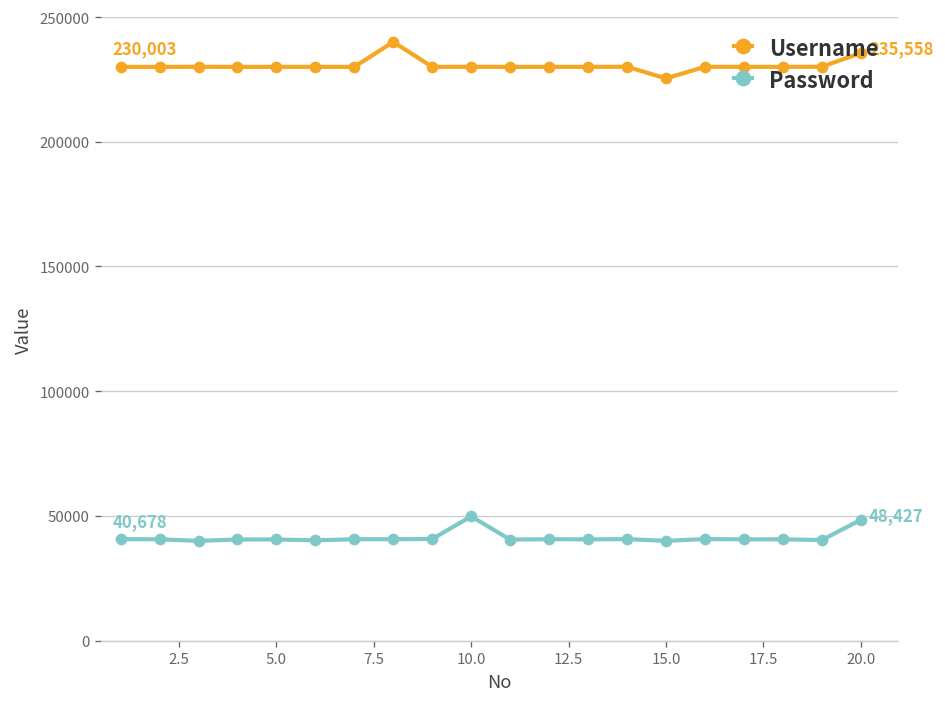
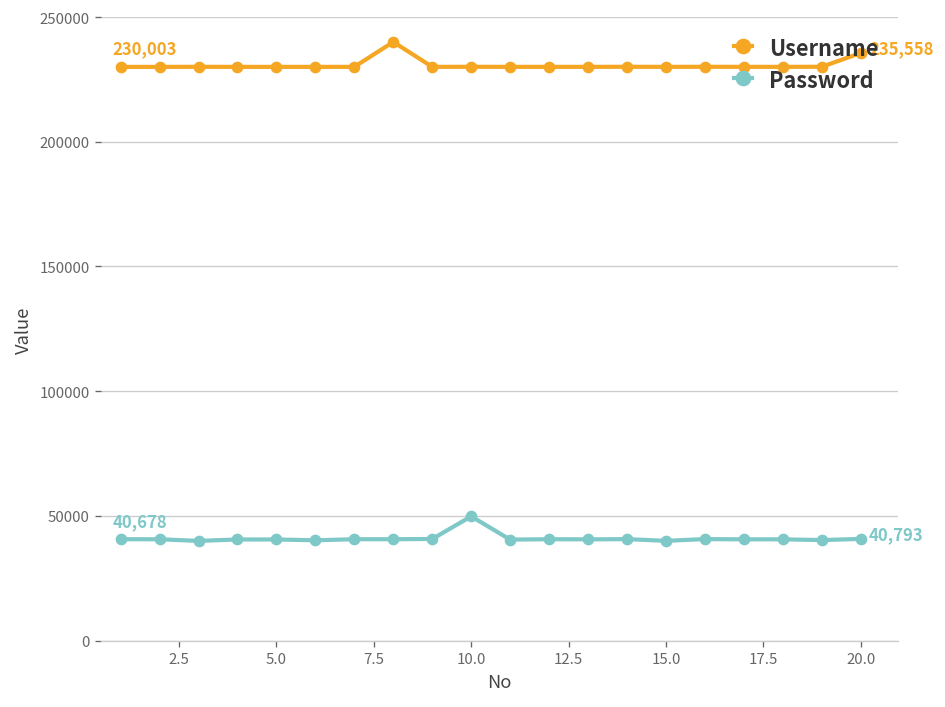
Username, 15.0: 225000 -> 230000
Password, 20.0: 48,427 -> 40,793
